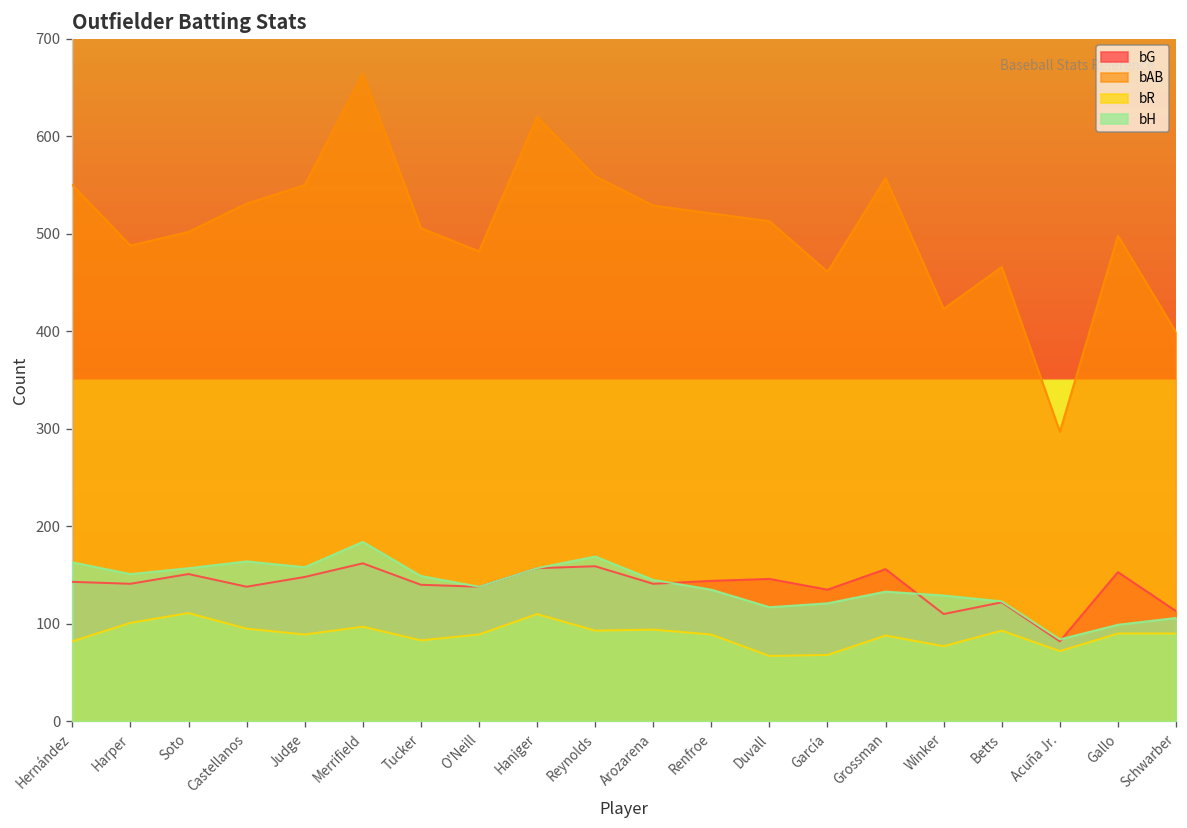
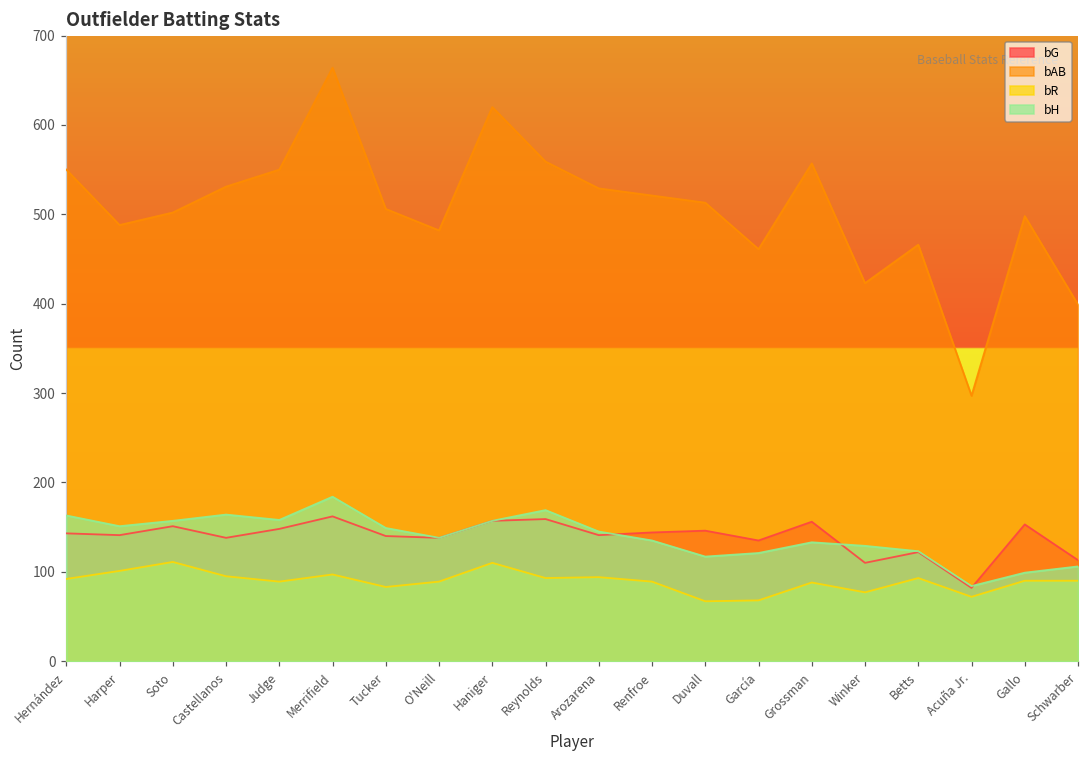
bR, Hernández: 80 -> 90
